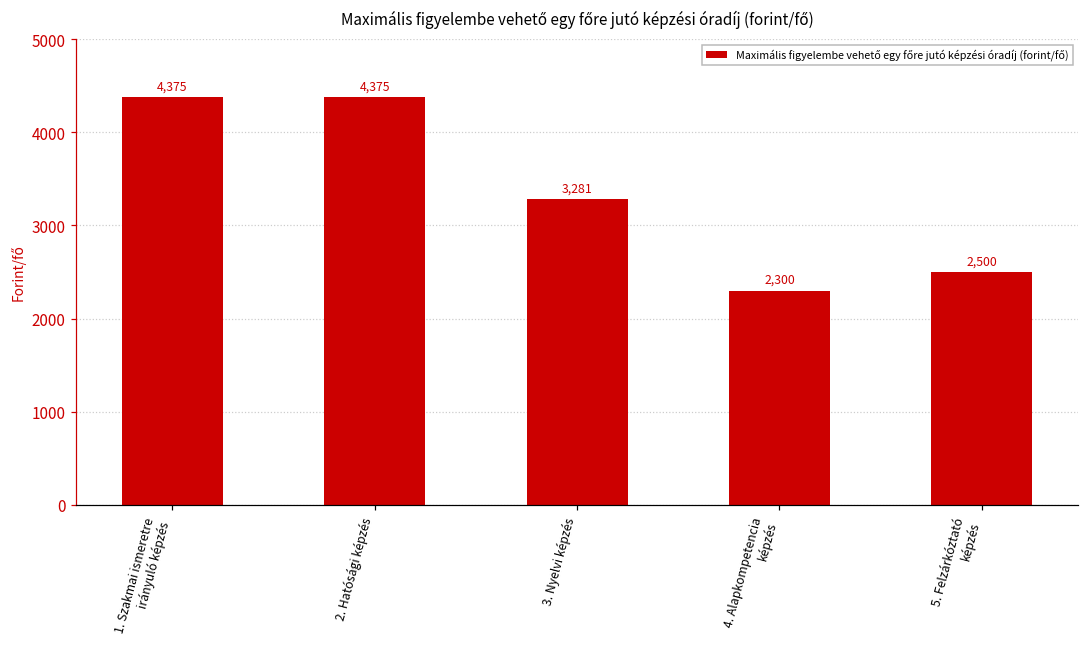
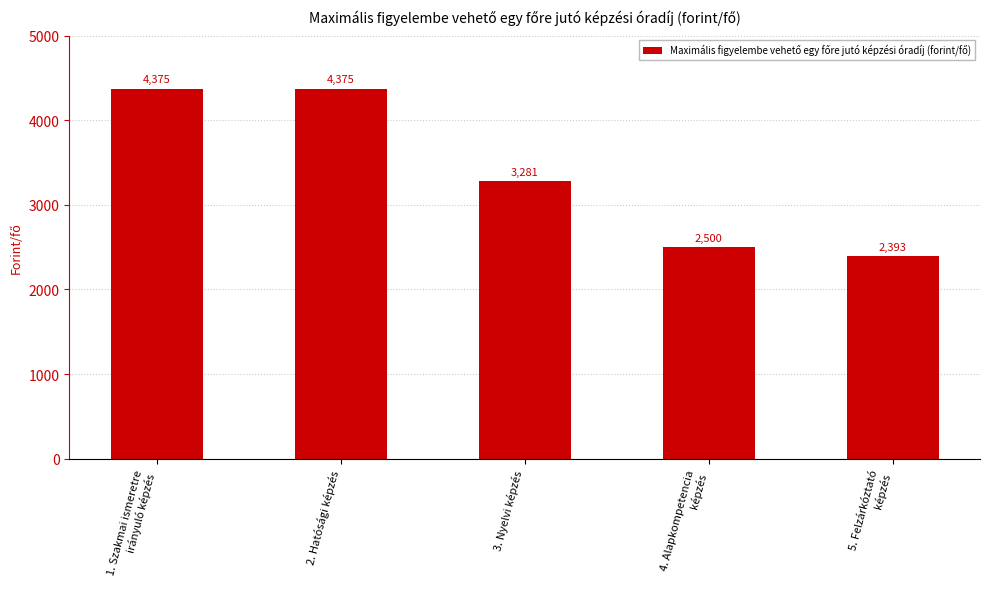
4. Alapkompetencia képzés: 2,300 -> 2,500
5. Felzárkóztató képzés: 2,500 -> 2,393
